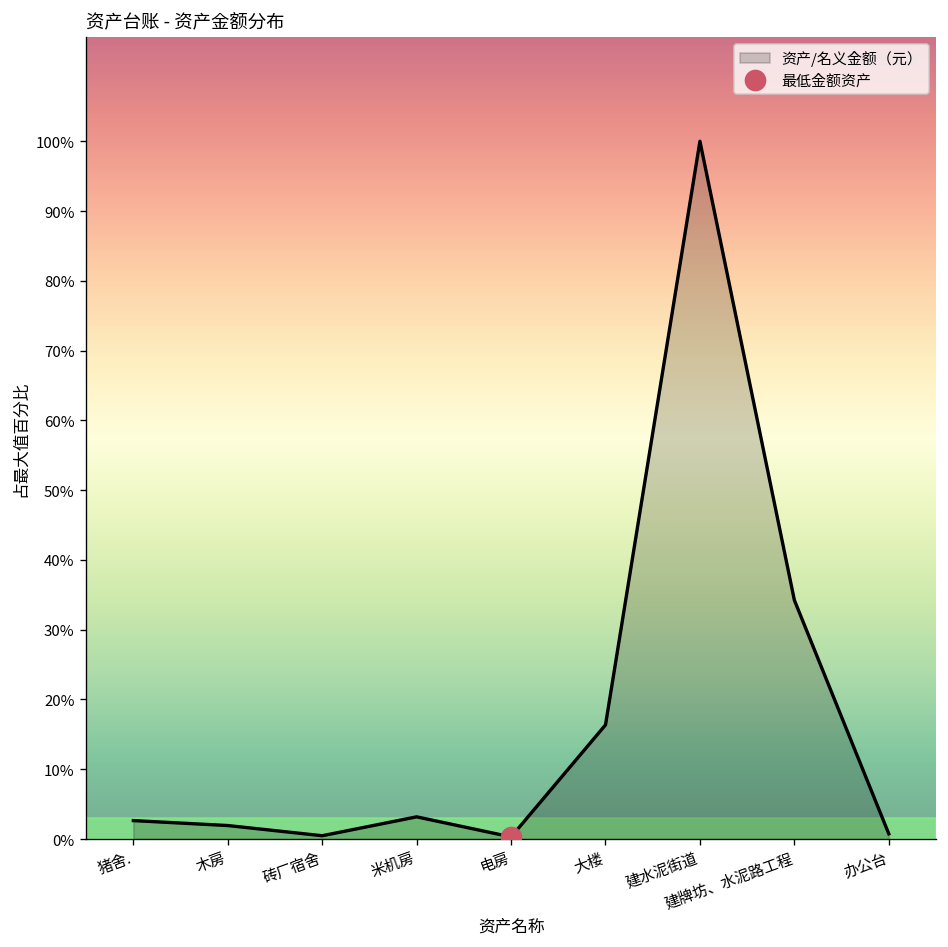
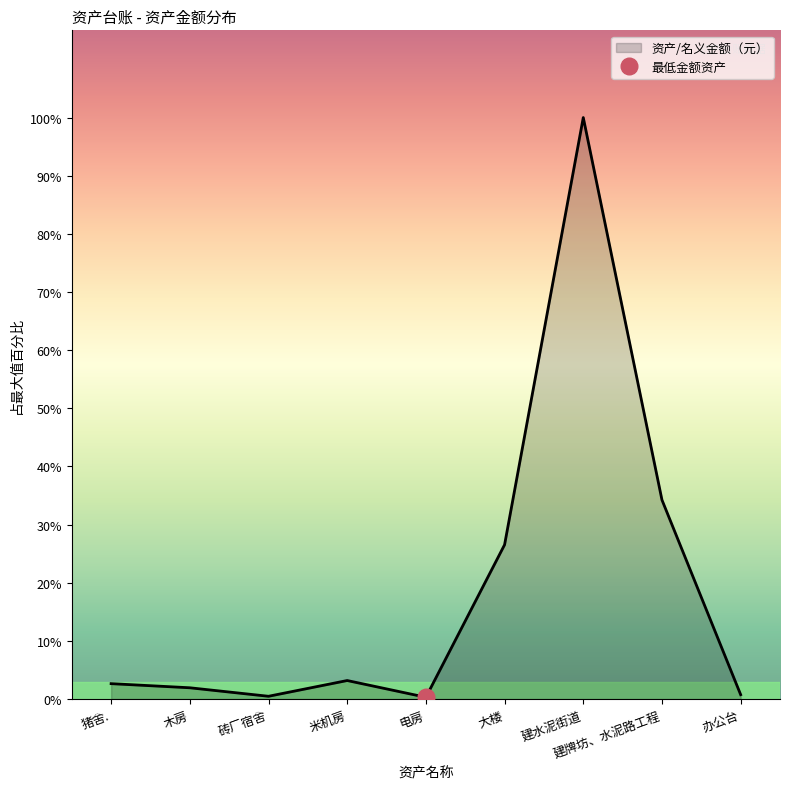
资产/名义金额（元）, 大楼: 16% -> 27%
